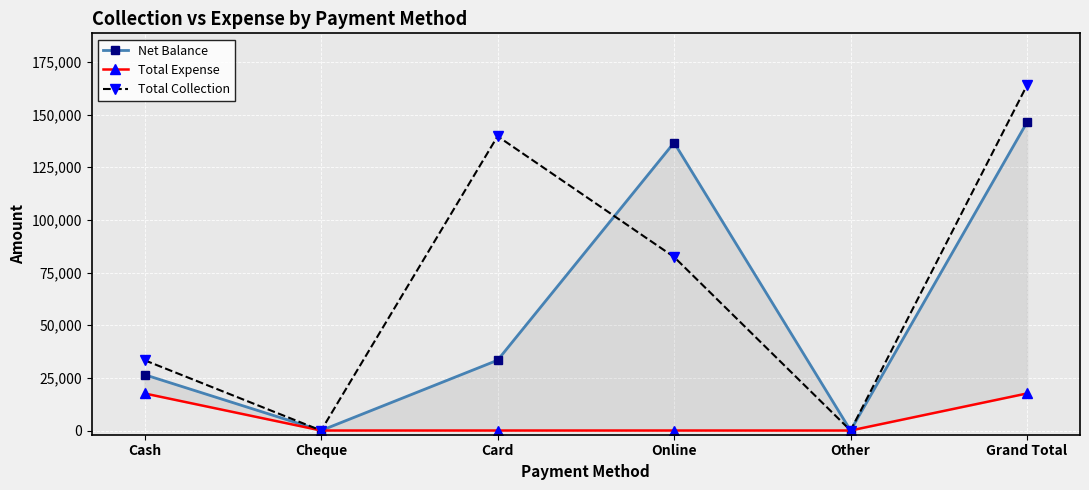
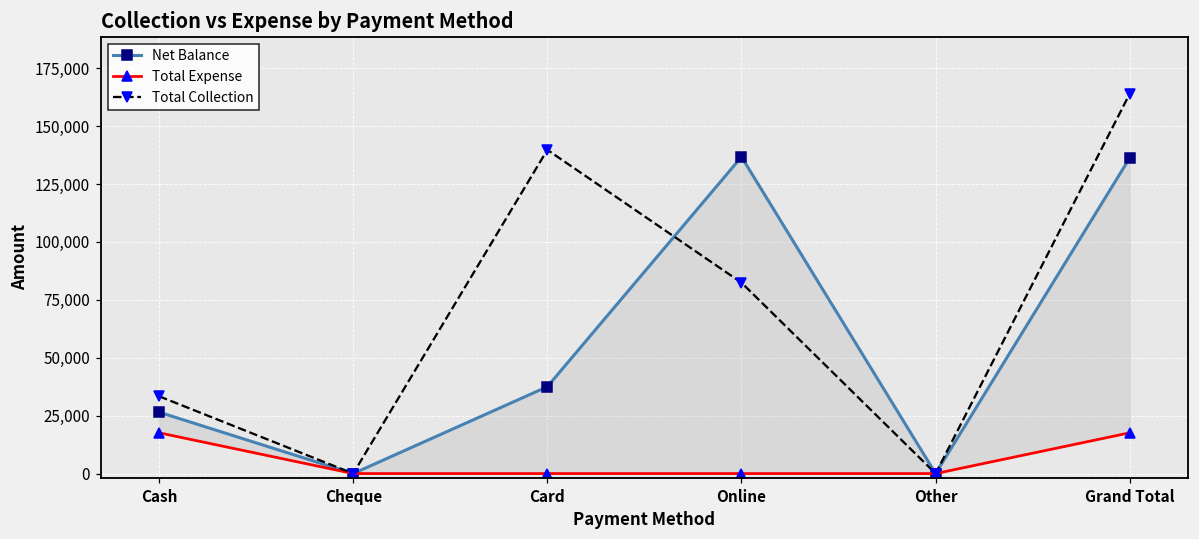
Net Balance, Card: 33,000 -> 38,000
Net Balance, Grand Total: 146,000 -> 136,000
